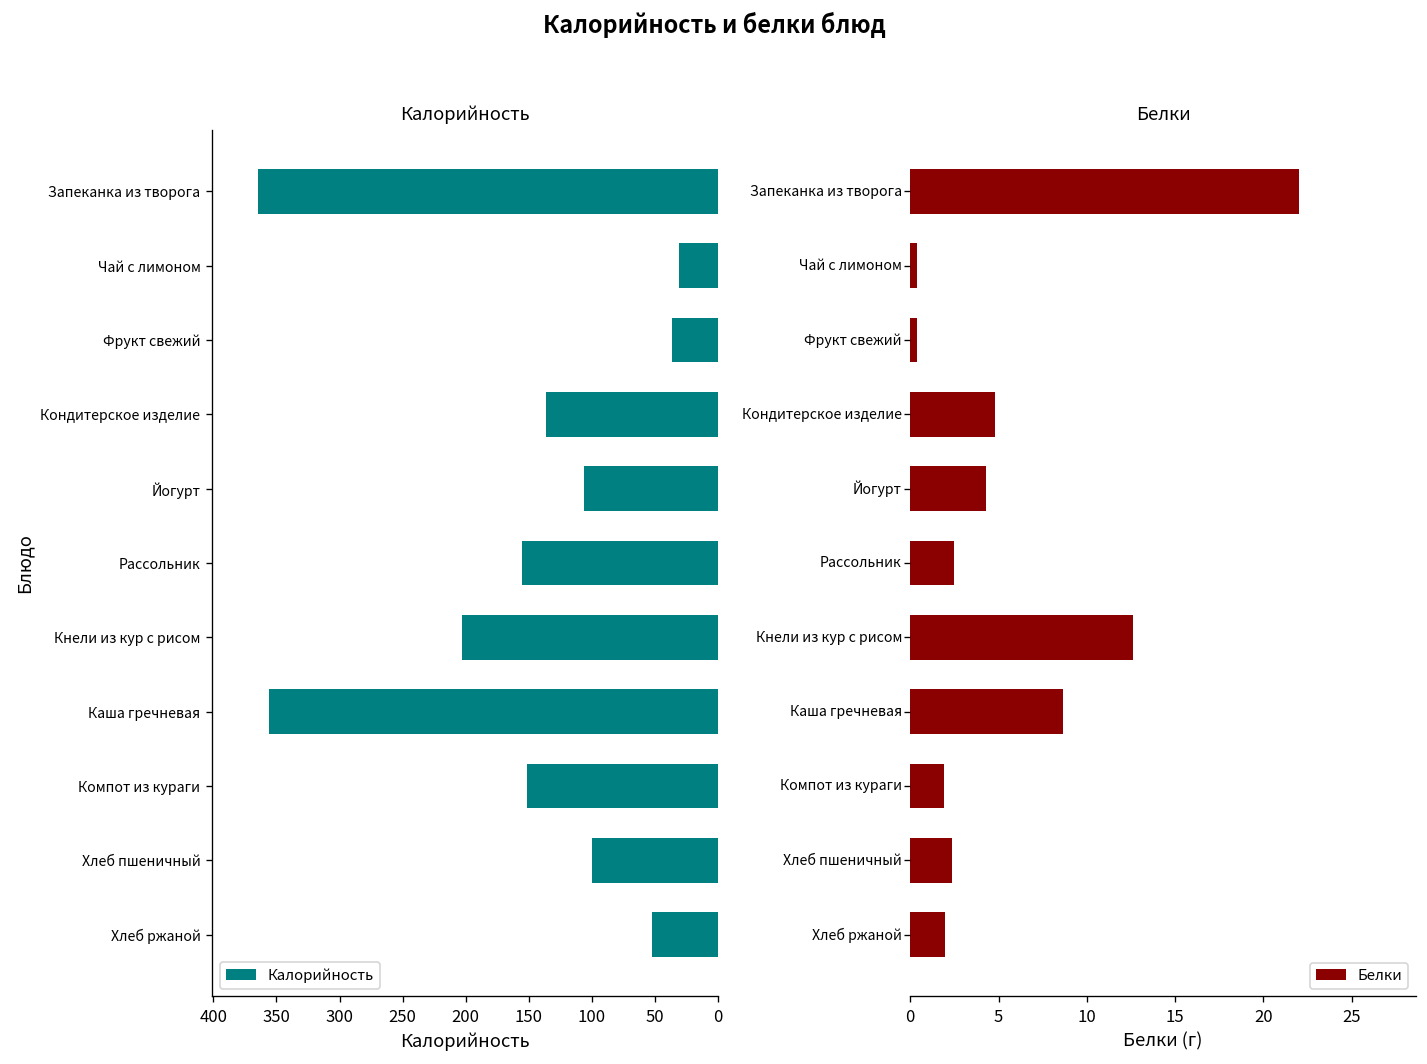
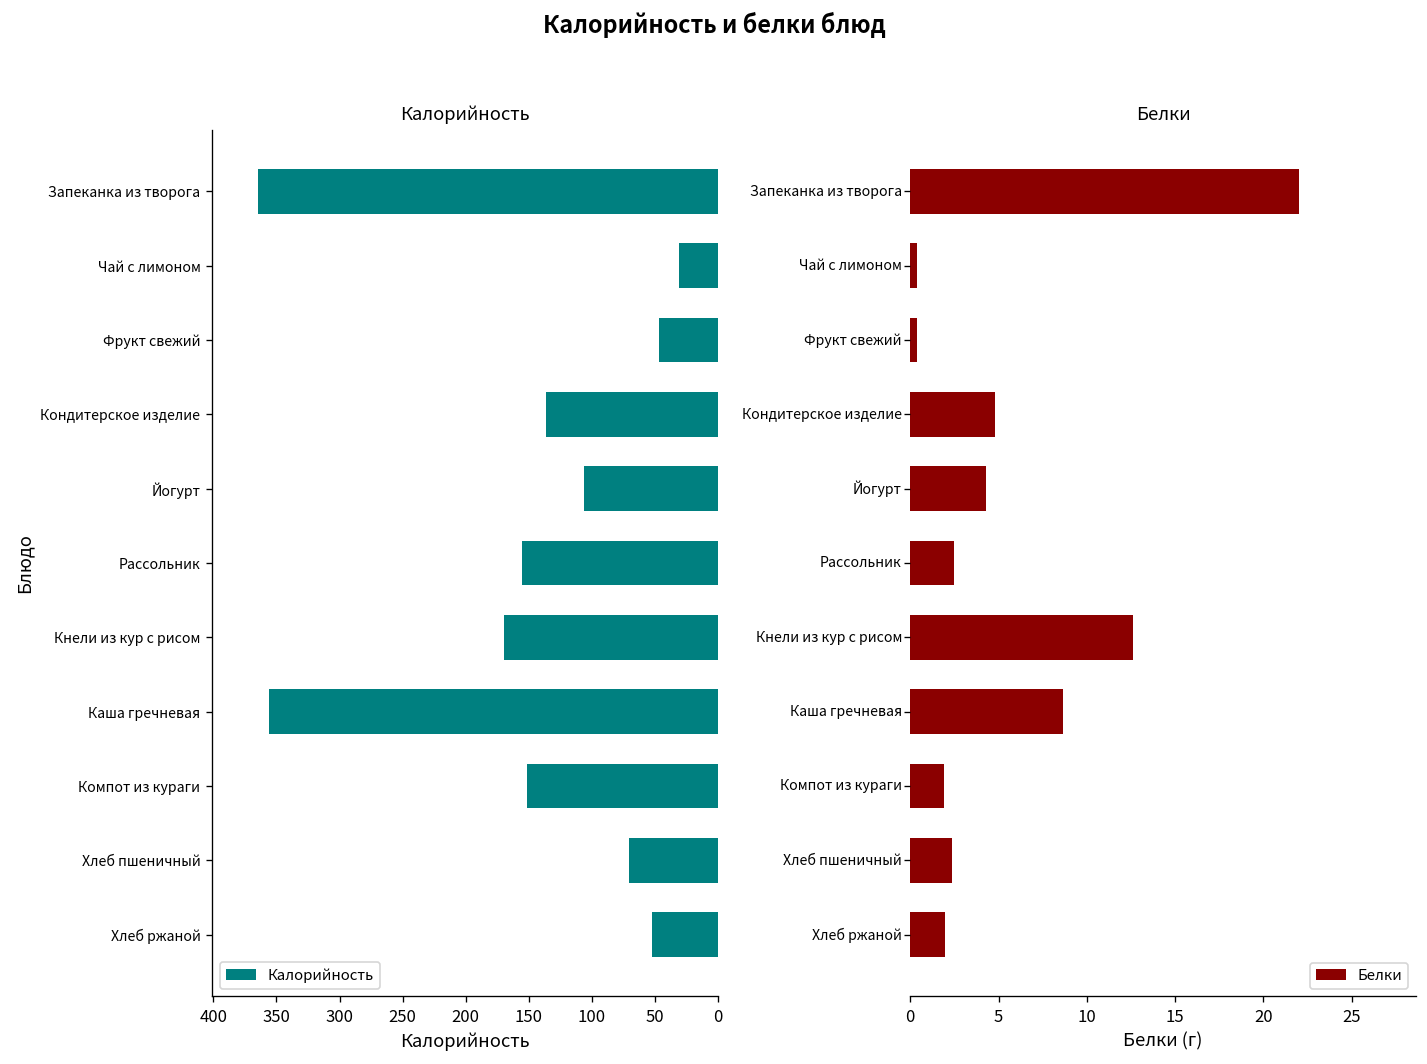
Калорийность, Фрукт свежий: 37 -> 47
Калорийность, Кнели из кур с рисом: 203 -> 170
Калорийность, Хлеб пшеничный: 100 -> 71
